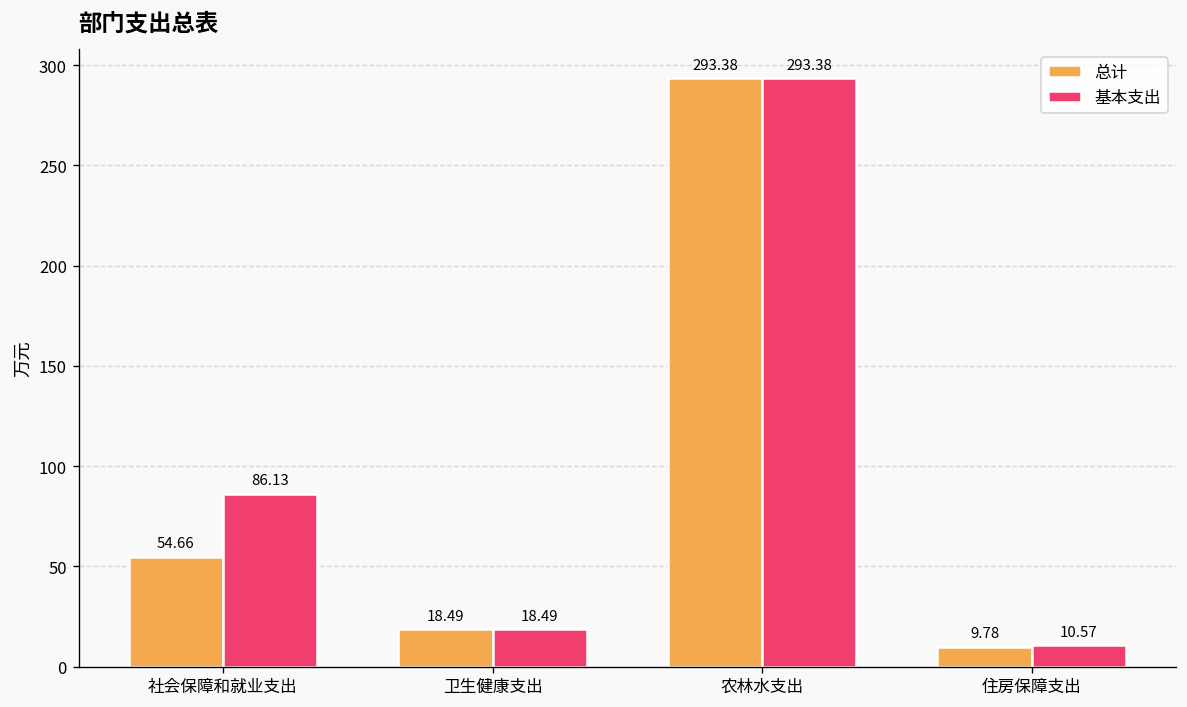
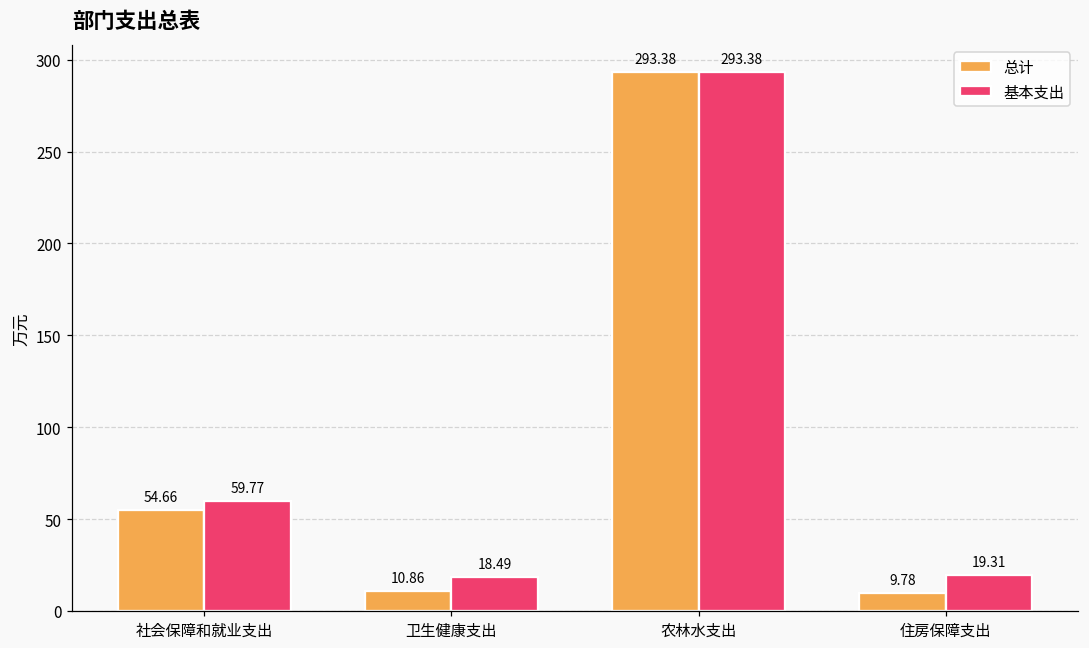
基本支出, 社会保障和就业支出: 86.13 -> 59.77
总计, 卫生健康支出: 18.49 -> 10.86
基本支出, 住房保障支出: 10.57 -> 19.31
